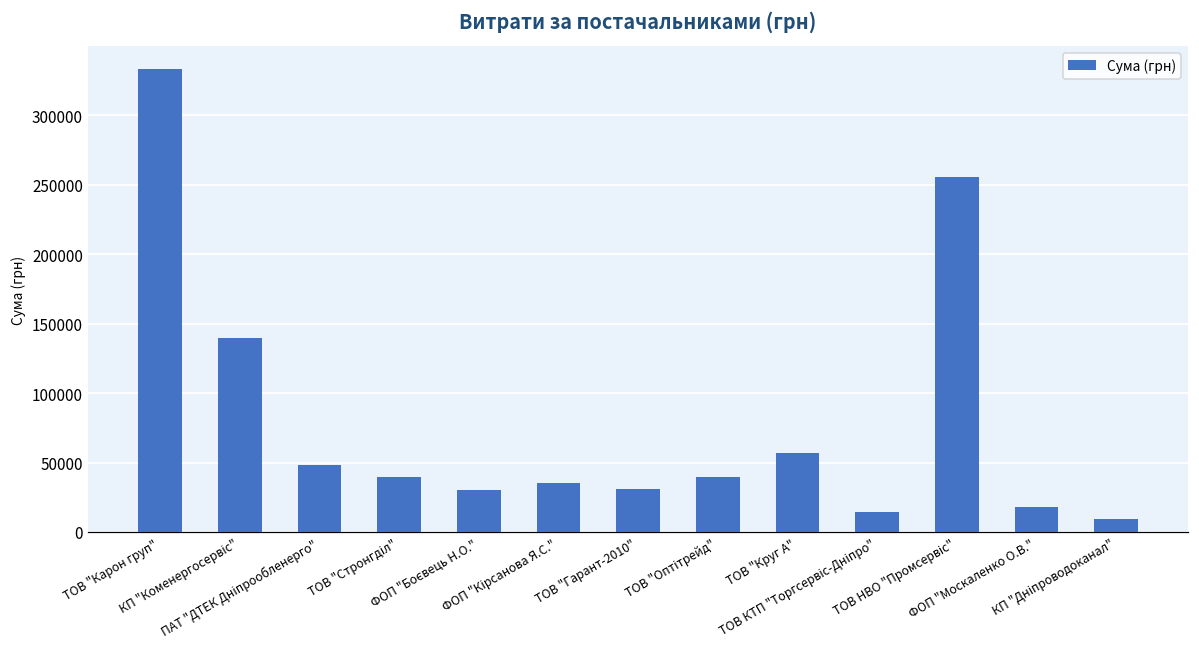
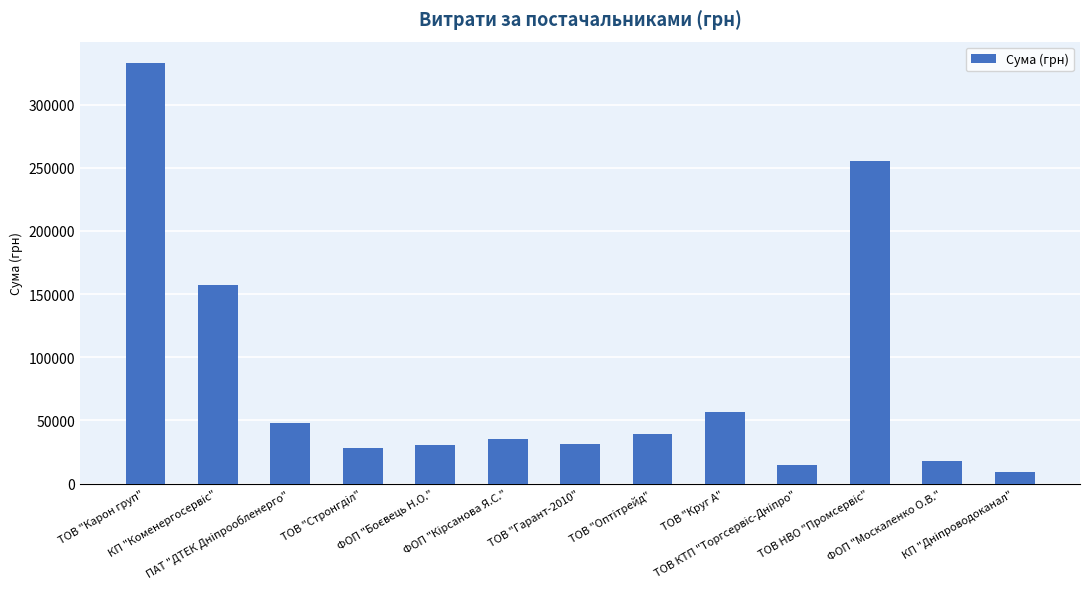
КП "Коменергосервіс": 139000 -> 157000
ТОВ "Стронгділ": 39000 -> 28000
